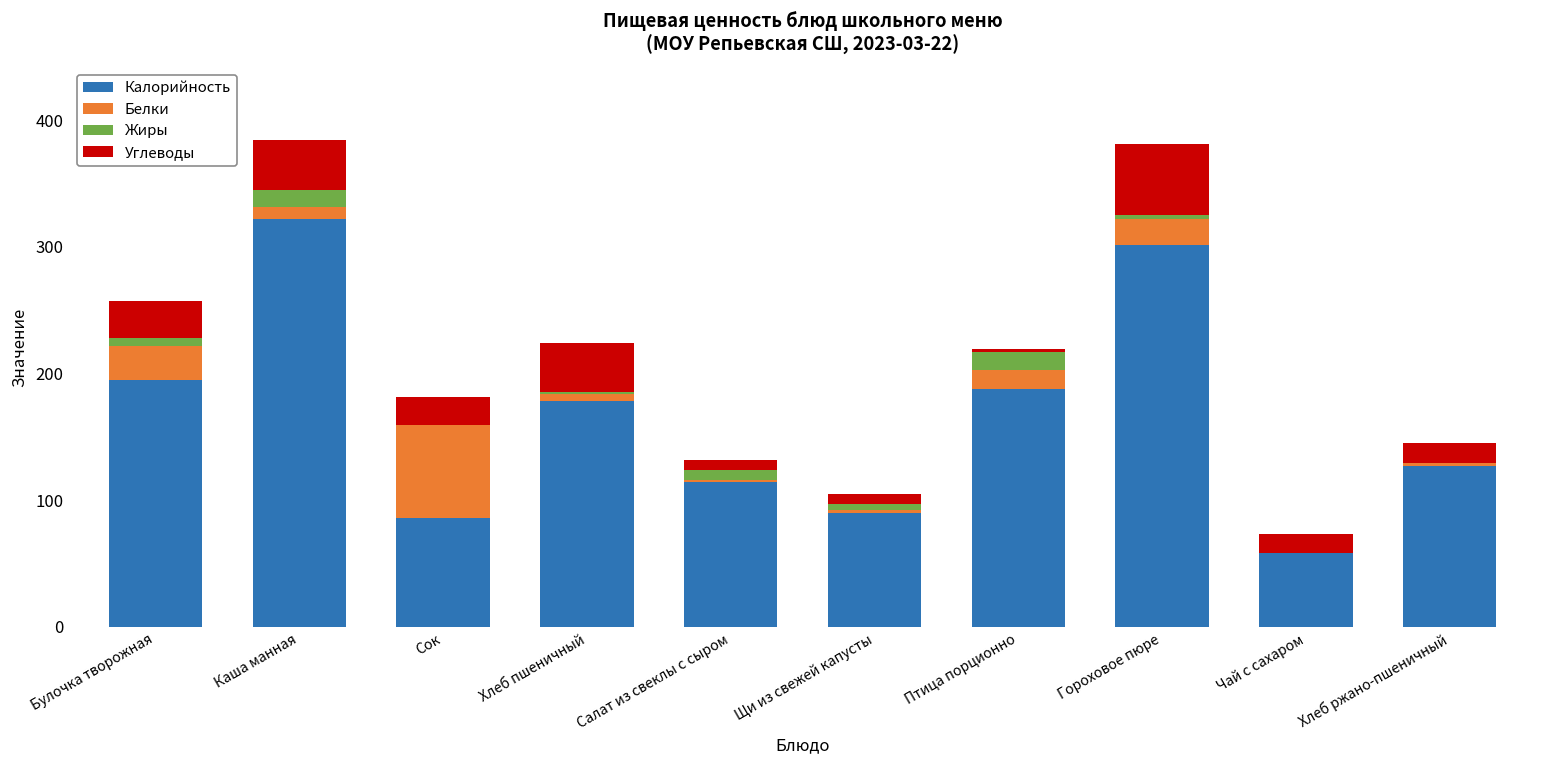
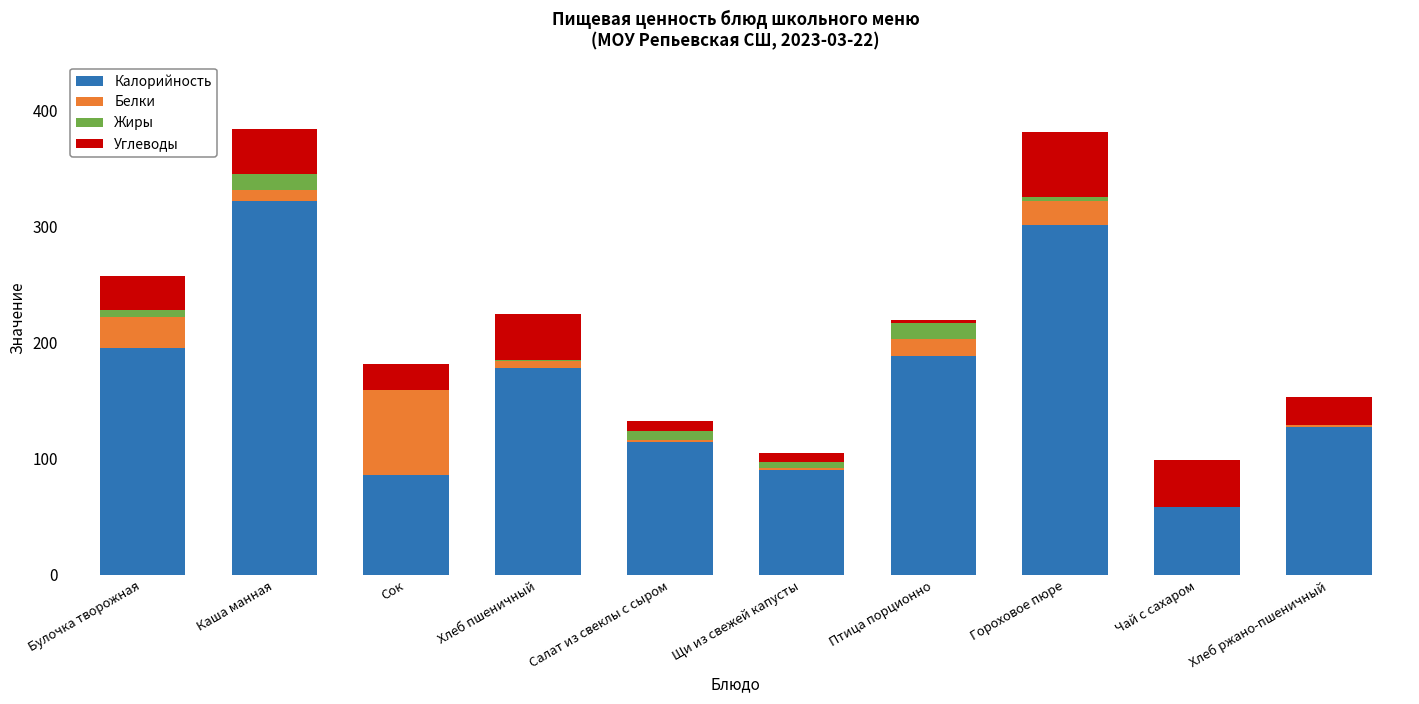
Углеводы, Чай с сахаром: 15 -> 41
Углеводы, Хлеб ржано-пшеничный: 16 -> 24
